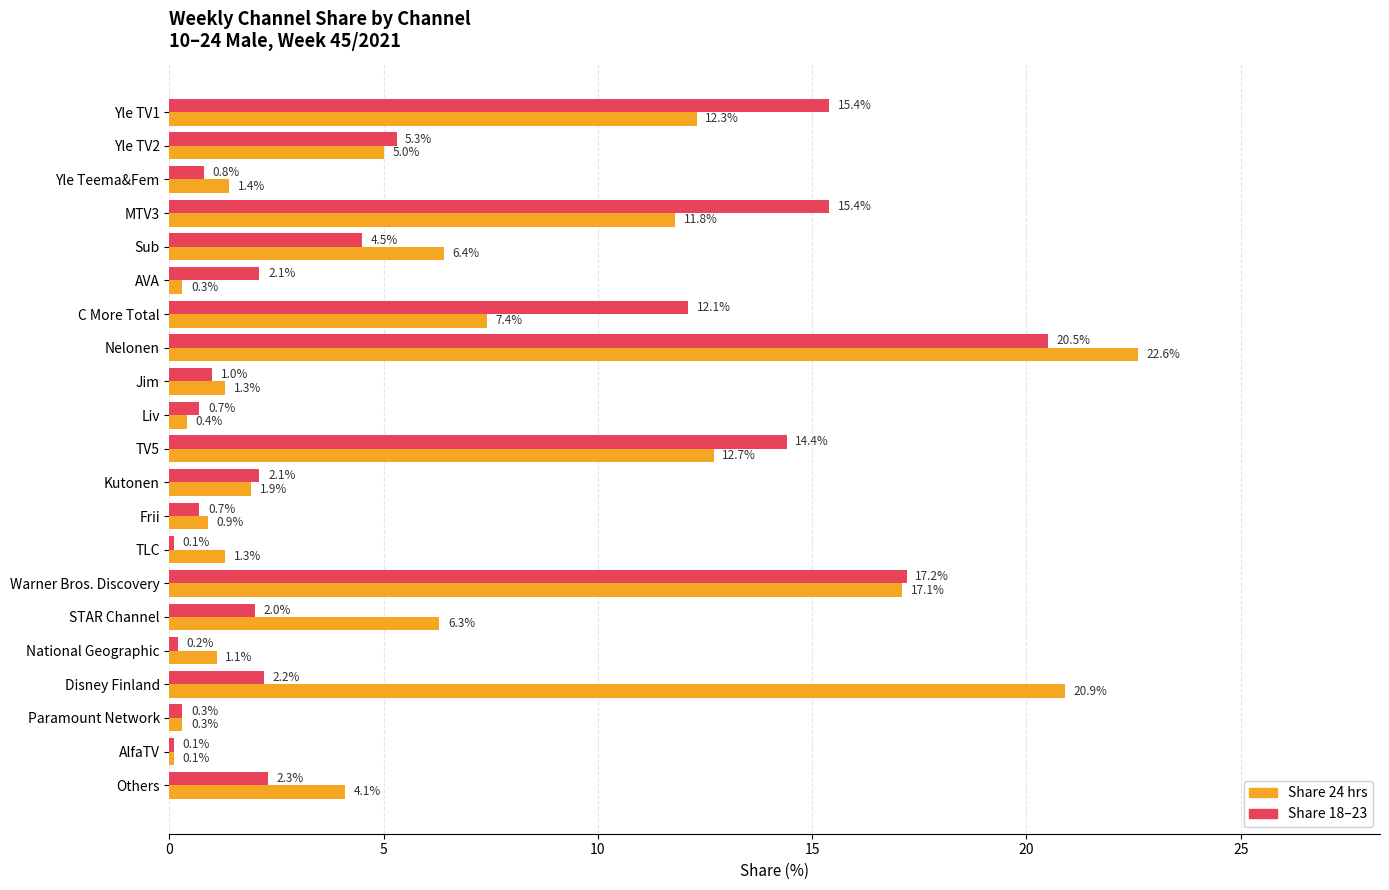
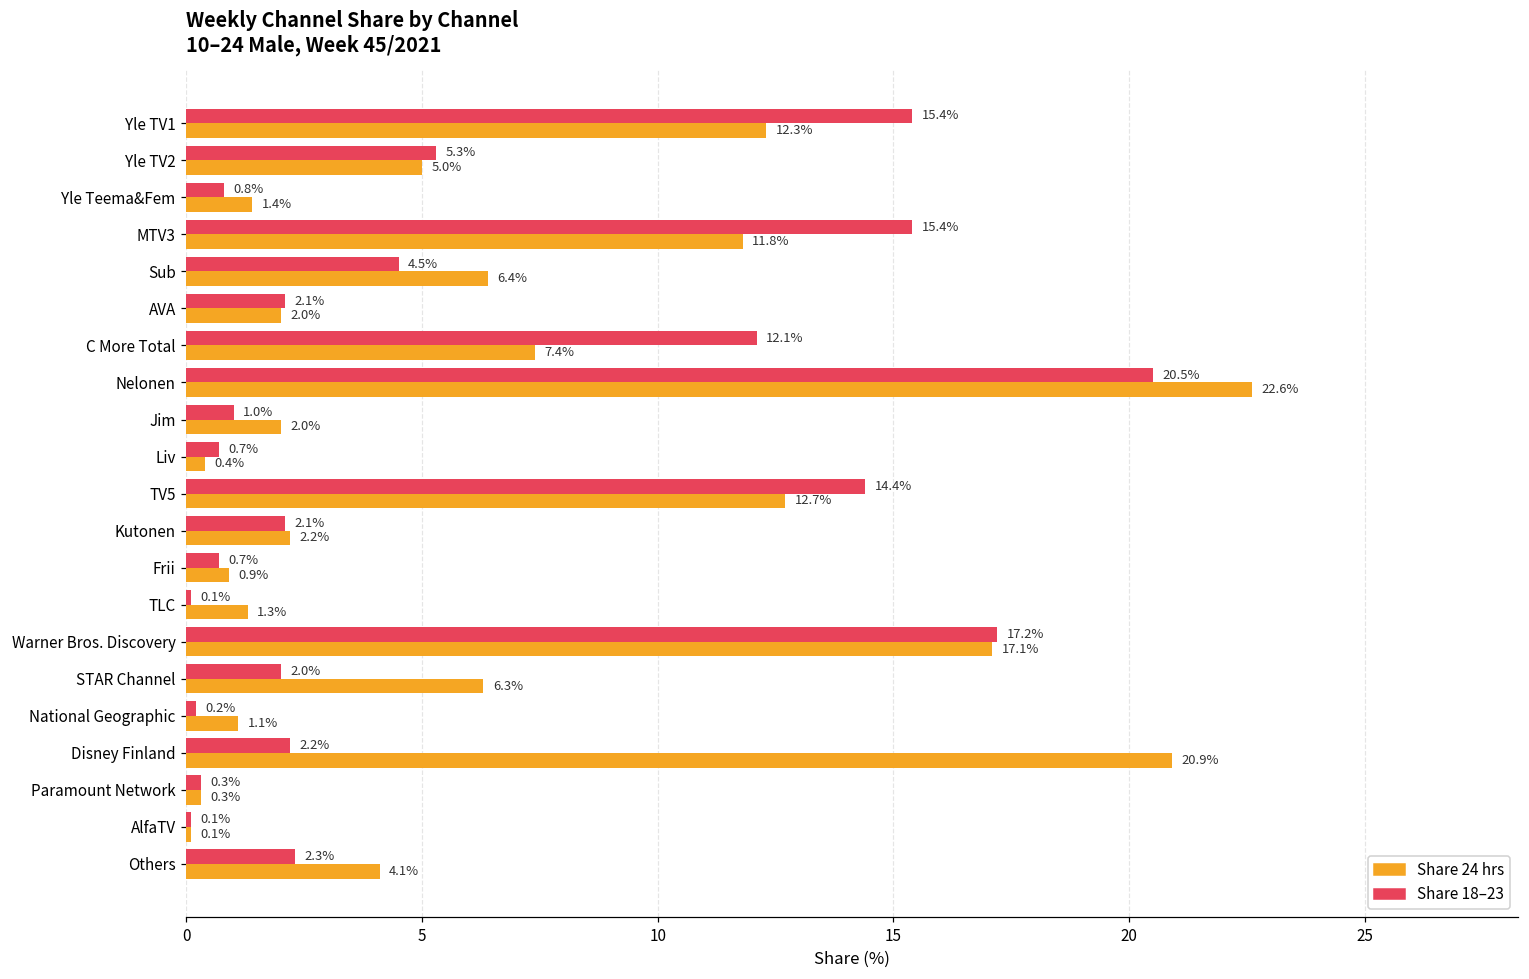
Share 24 hrs, AVA: 0.3% -> 2.0%
Share 24 hrs, Jim: 1.3% -> 2.0%
Share 24 hrs, Kutonen: 1.9% -> 2.2%
